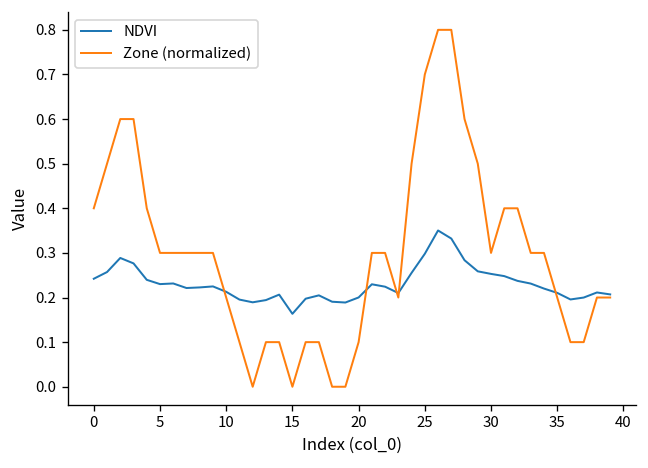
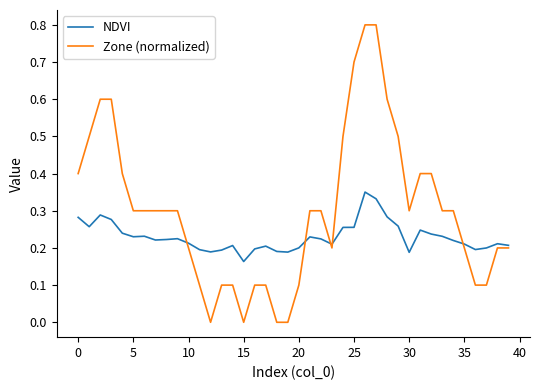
NDVI, 0: 0.24 -> 0.28
NDVI, 25: 0.30 -> 0.26
NDVI, 30: 0.25 -> 0.19
